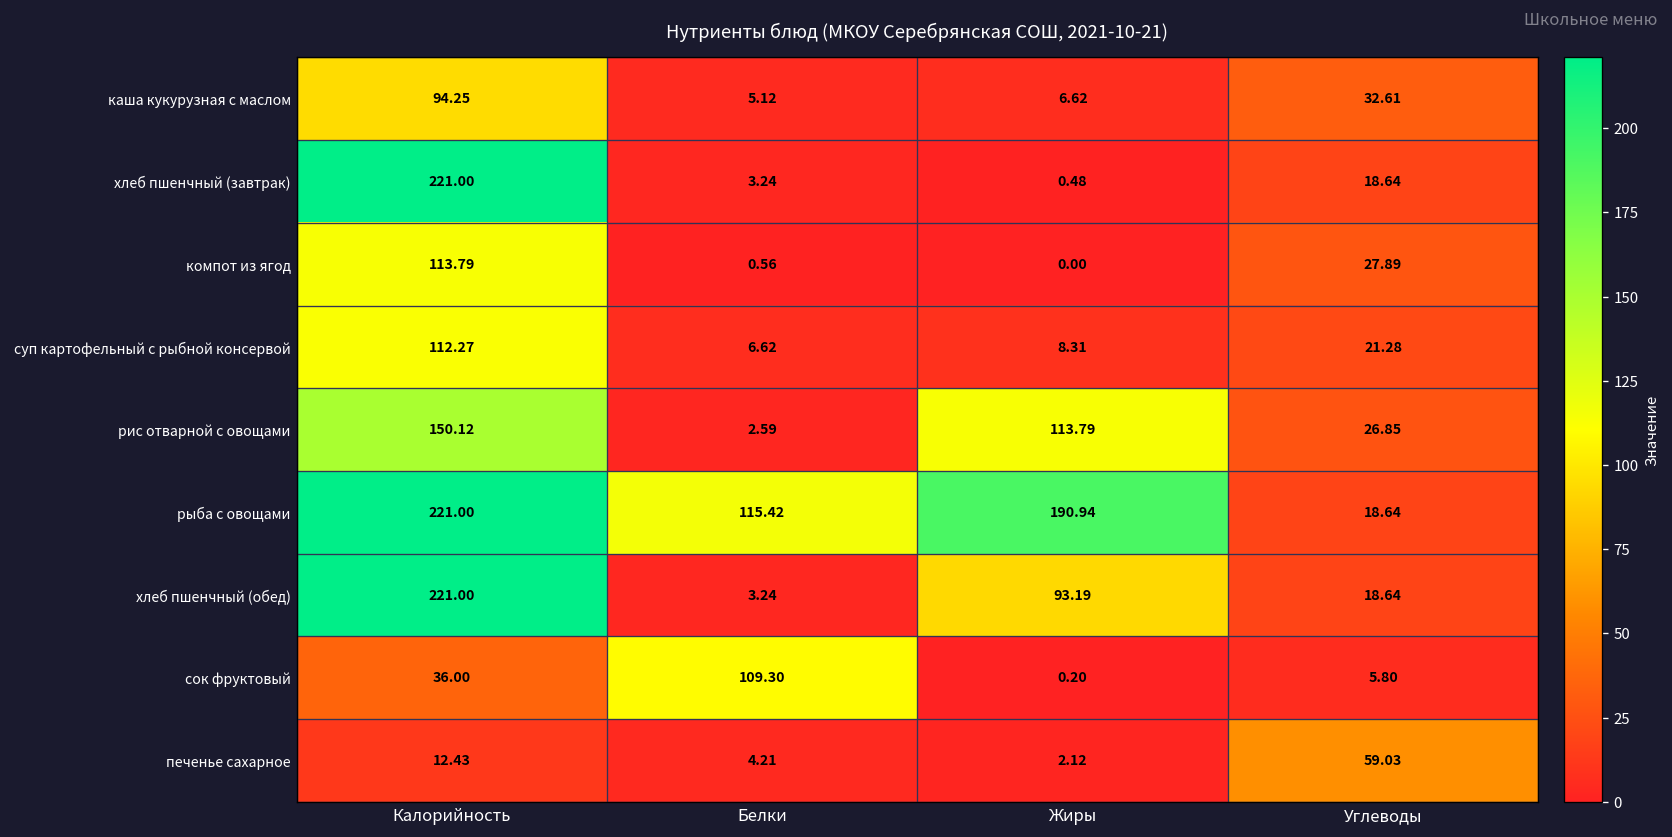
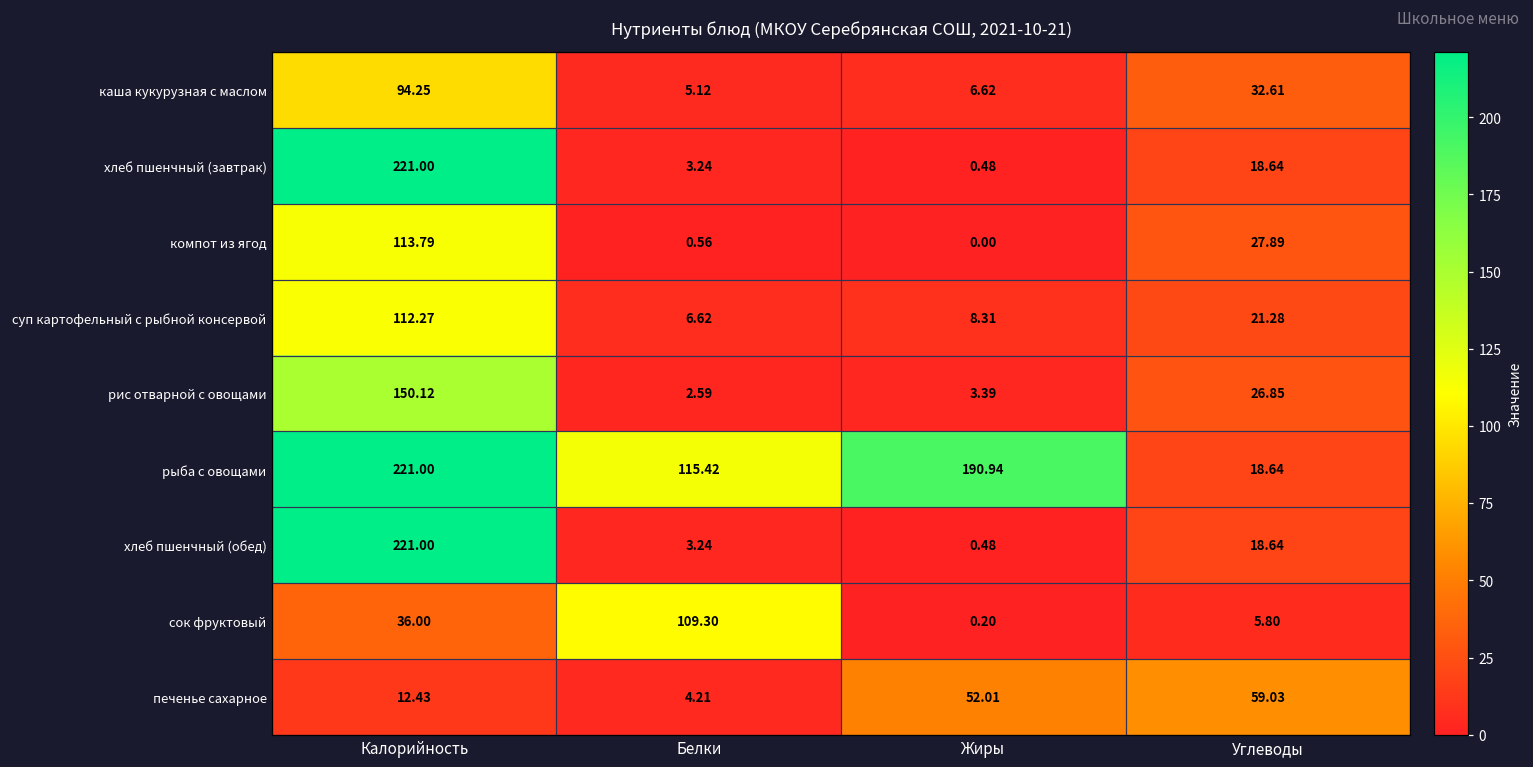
рис отварной с овощами, Жиры: 113.79 -> 3.39
хлеб пшенчный (обед), Жиры: 93.19 -> 0.48
печенье сахарное, Жиры: 2.12 -> 52.01
